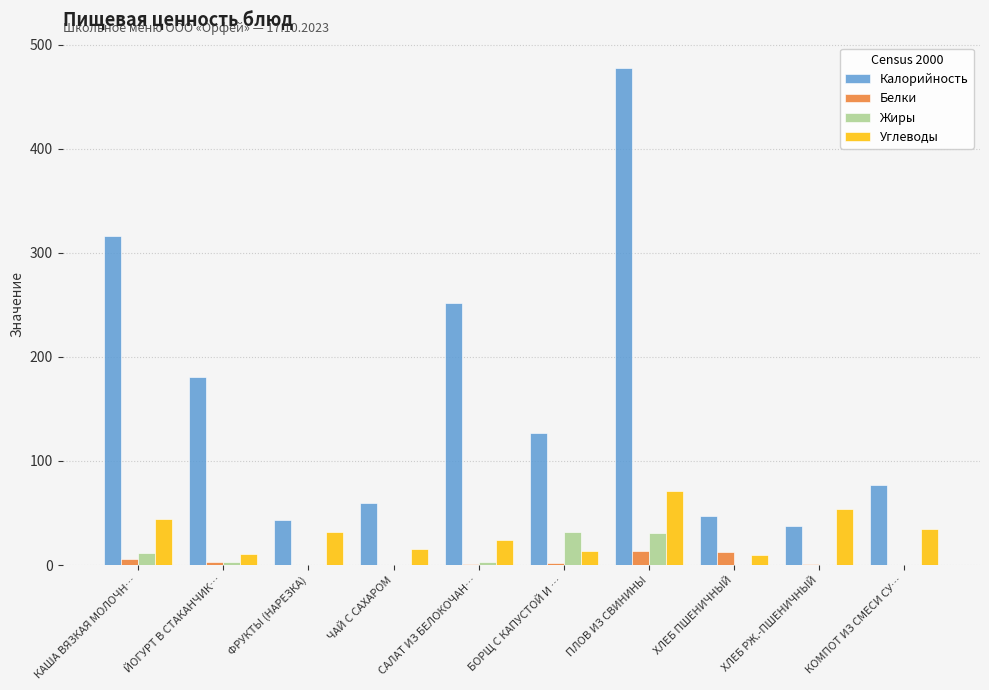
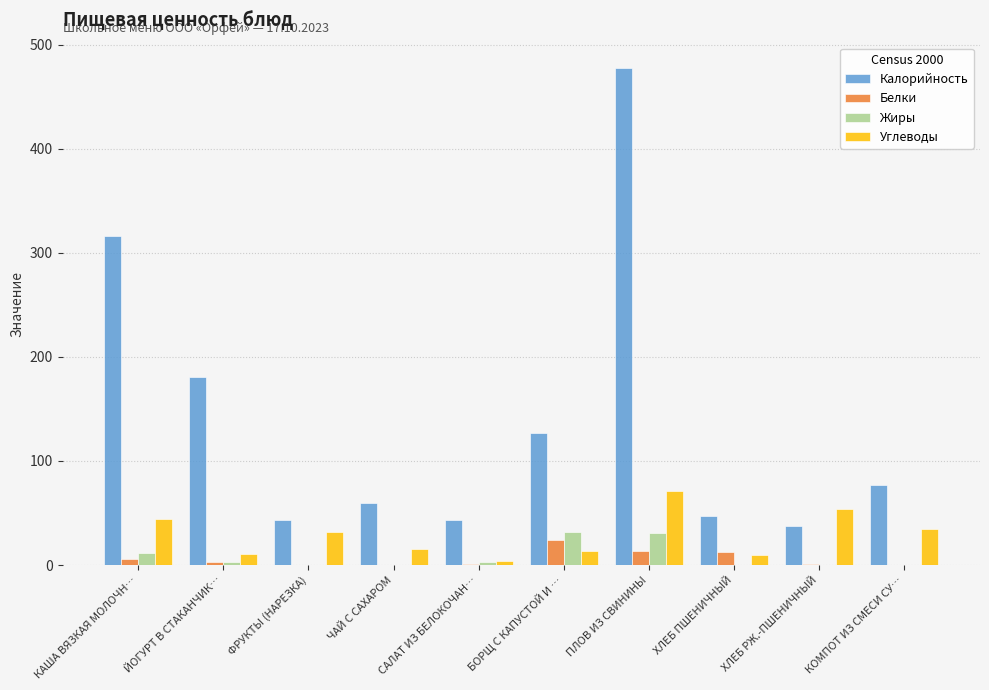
Калорийность, САЛАТ ИЗ БЕЛОКОЧАН…: 252 -> 43
Углеводы, САЛАТ ИЗ БЕЛОКОЧАН…: 24 -> 4
Белки, БОРЩ С КАПУСТОЙ И …: 2 -> 24
